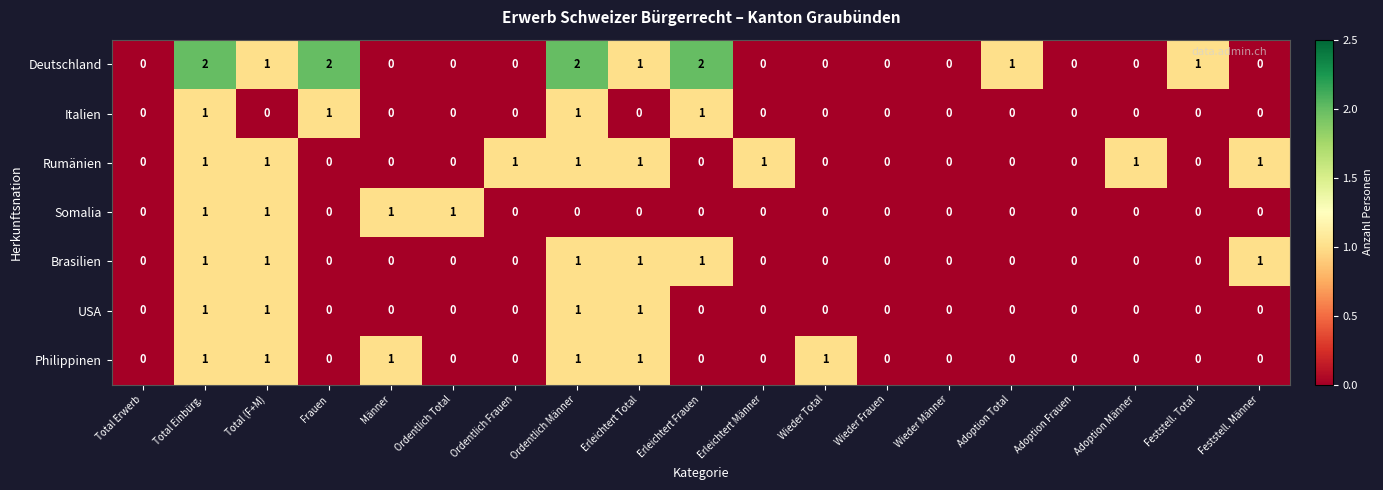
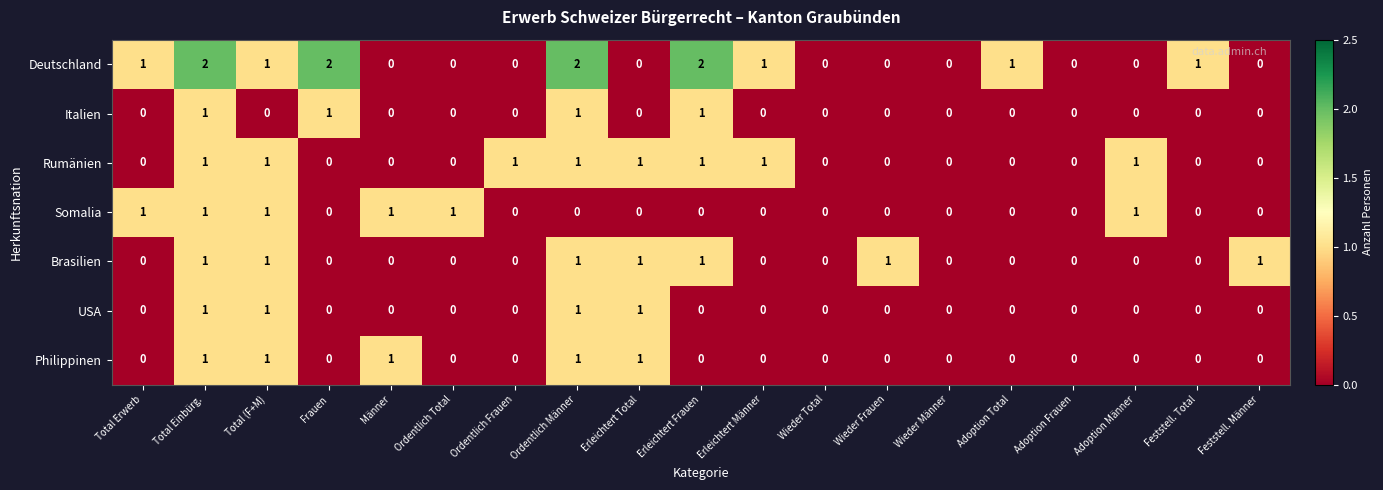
Deutschland, Total Erwerb: 0 -> 1
Deutschland, Erleichtert Total: 1 -> 0
Deutschland, Erleichtert Männer: 0 -> 1
Rumänien, Erleichtert Frauen: 0 -> 1
Rumänien, Feststell. Männer: 1 -> 0
Somalia, Total Erwerb: 0 -> 1
Somalia, Adoption Männer: 0 -> 1
Brasilien, Wieder Frauen: 0 -> 1
Philippinen, Wieder Total: 1 -> 0
